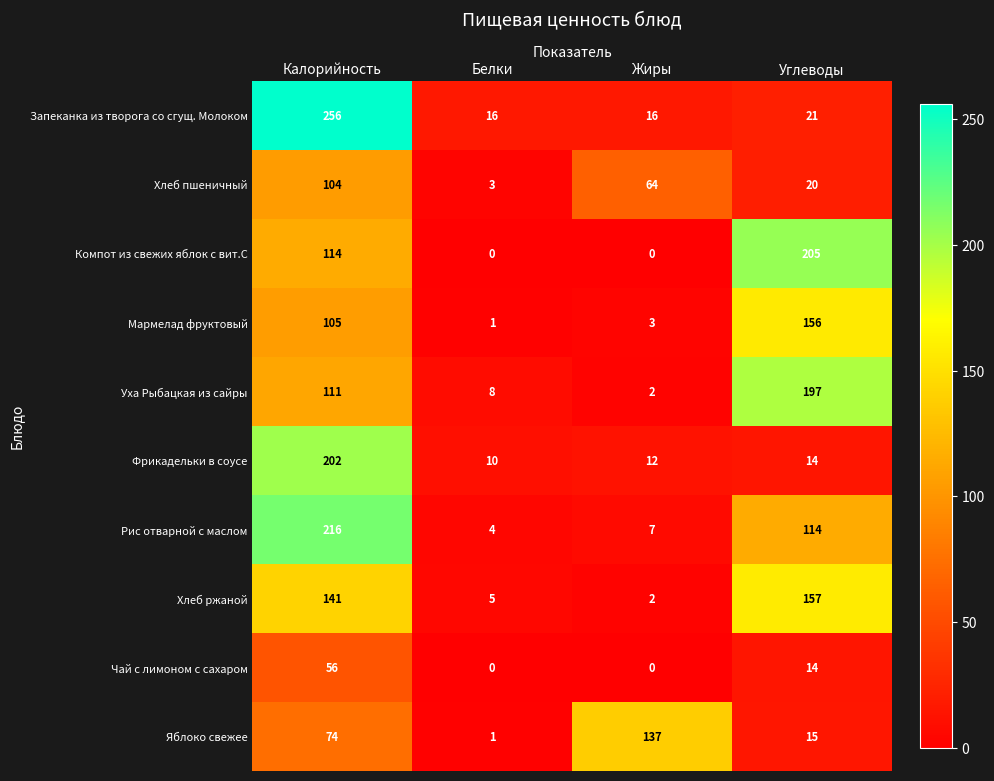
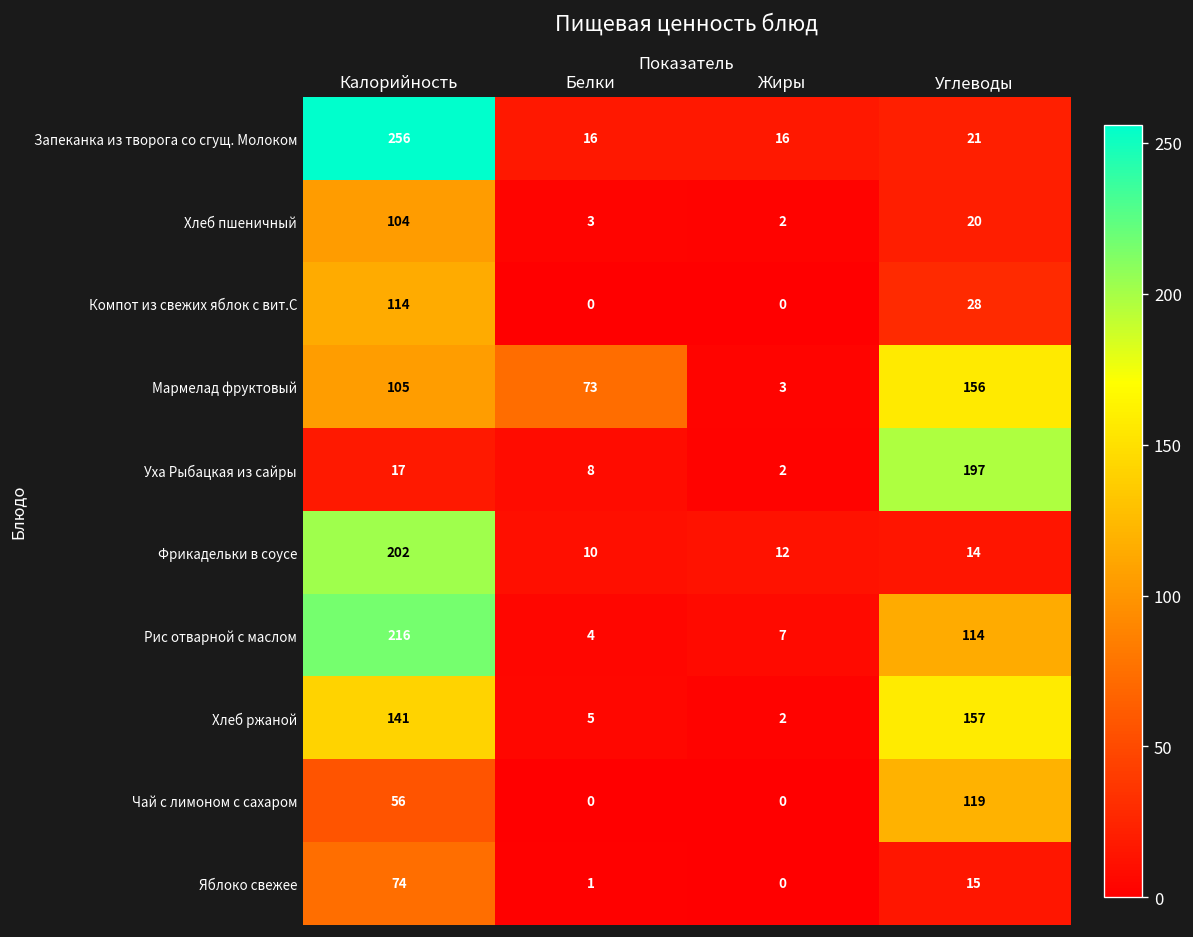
Хлеб пшеничный, Жиры: 64 -> 2
Компот из свежих яблок с вит.С, Углеводы: 205 -> 28
Мармелад фруктовый, Белки: 1 -> 73
Уха Рыбацкая из сайры, Калорийность: 111 -> 17
Чай с лимоном с сахаром, Углеводы: 14 -> 119
Яблоко свежее, Жиры: 137 -> 0
